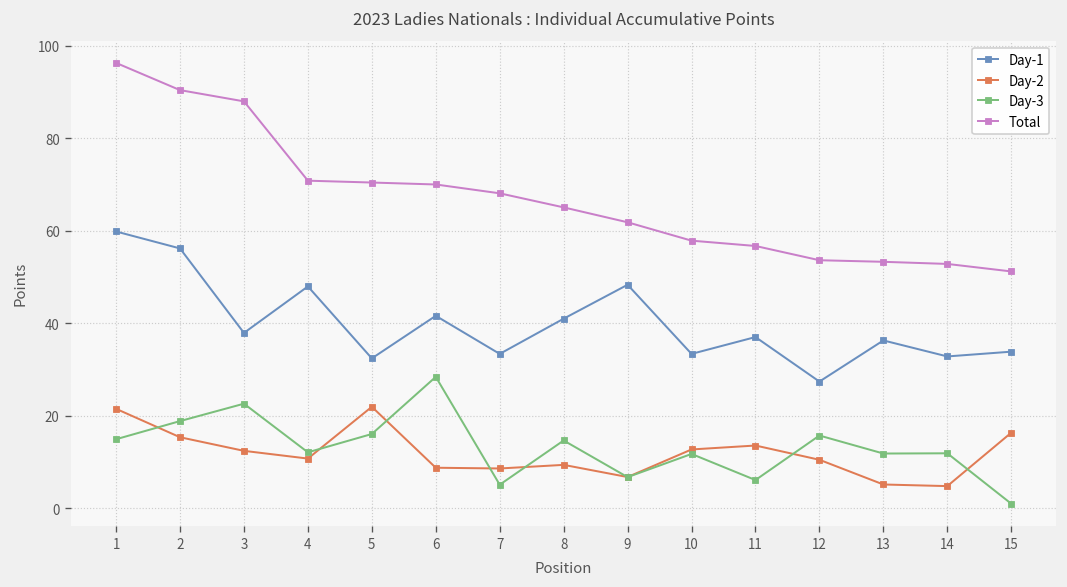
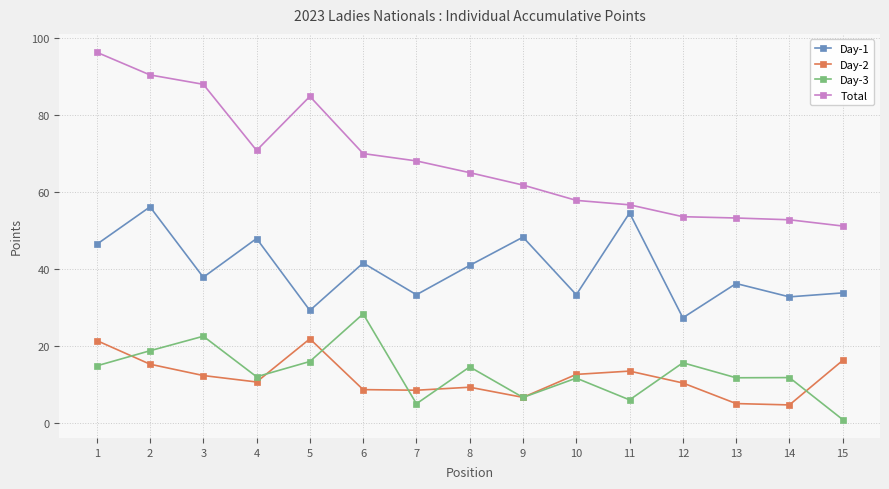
Day-1, 1: 60 -> 46
Day-1, 5: 32 -> 29
Total, 5: 70 -> 85
Day-1, 11: 37 -> 55
